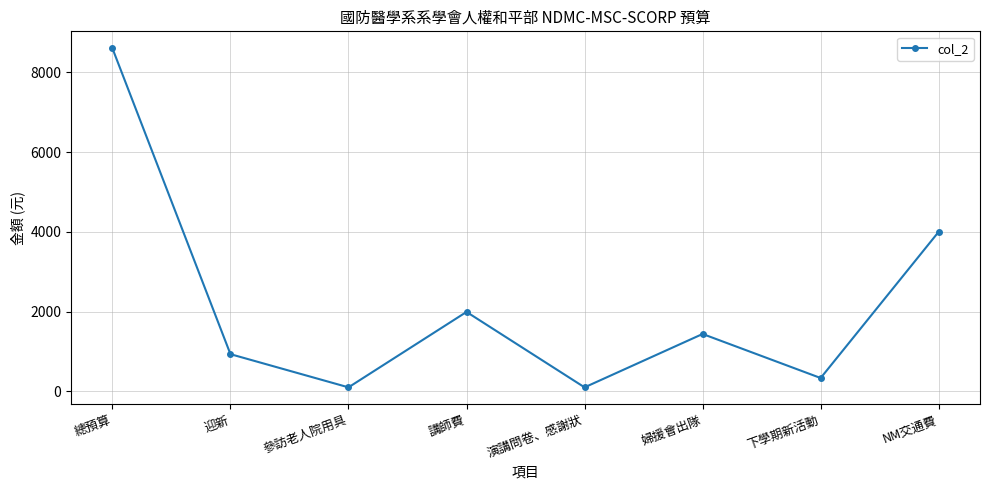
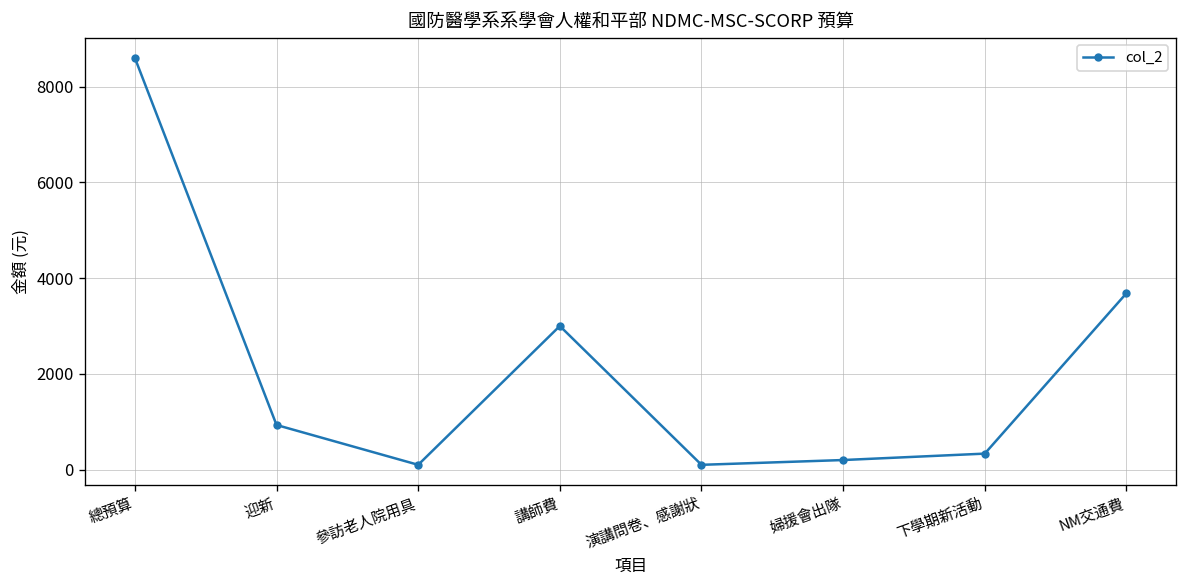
講師費: 2000 -> 3000
婦援會出隊: 1400 -> 200
NM交通費: 4000 -> 3700
